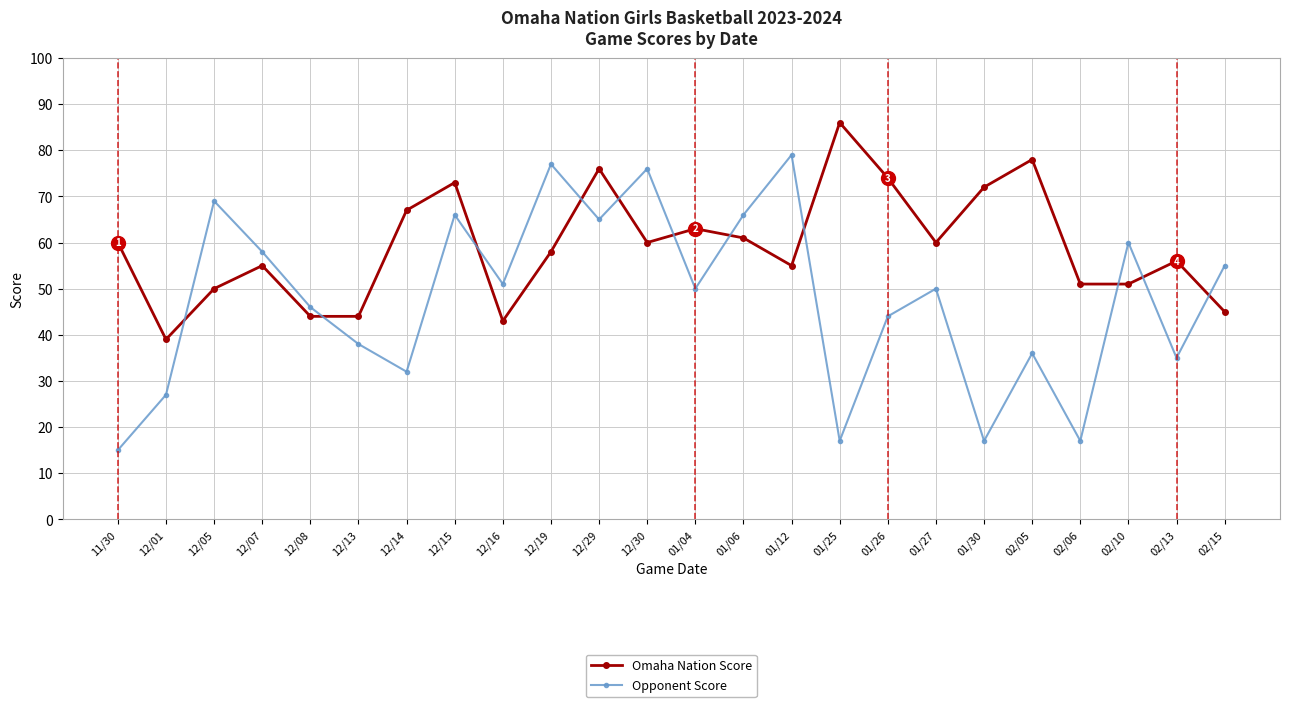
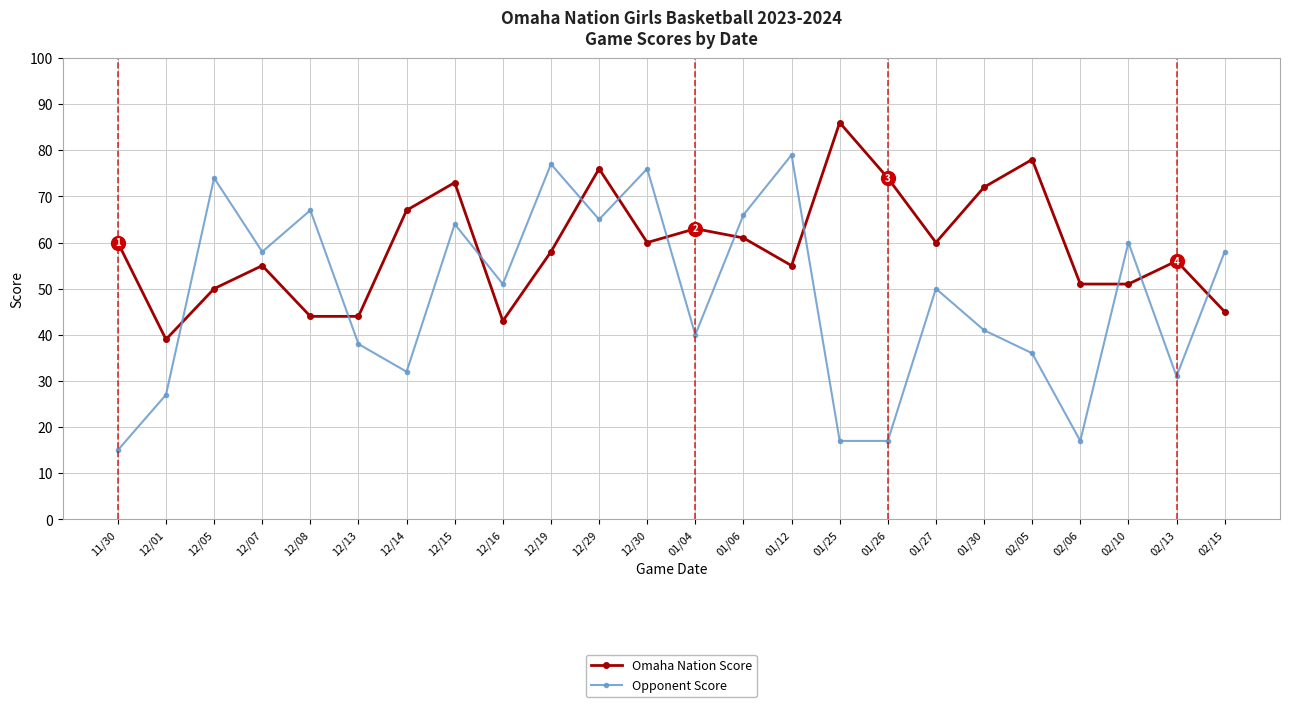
Opponent Score, 12/05: 69 -> 74
Opponent Score, 12/08: 46 -> 67
Opponent Score, 12/15: 66 -> 64
Opponent Score, 01/04: 50 -> 40
Opponent Score, 01/26: 44 -> 17
Opponent Score, 01/30: 17 -> 41
Opponent Score, 02/13: 35 -> 31
Opponent Score, 02/15: 55 -> 58
